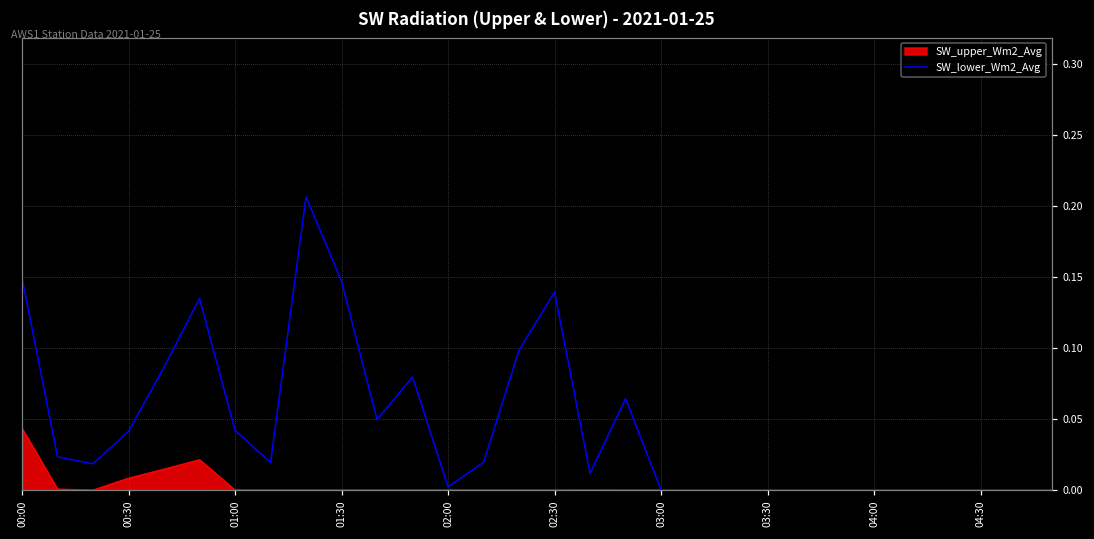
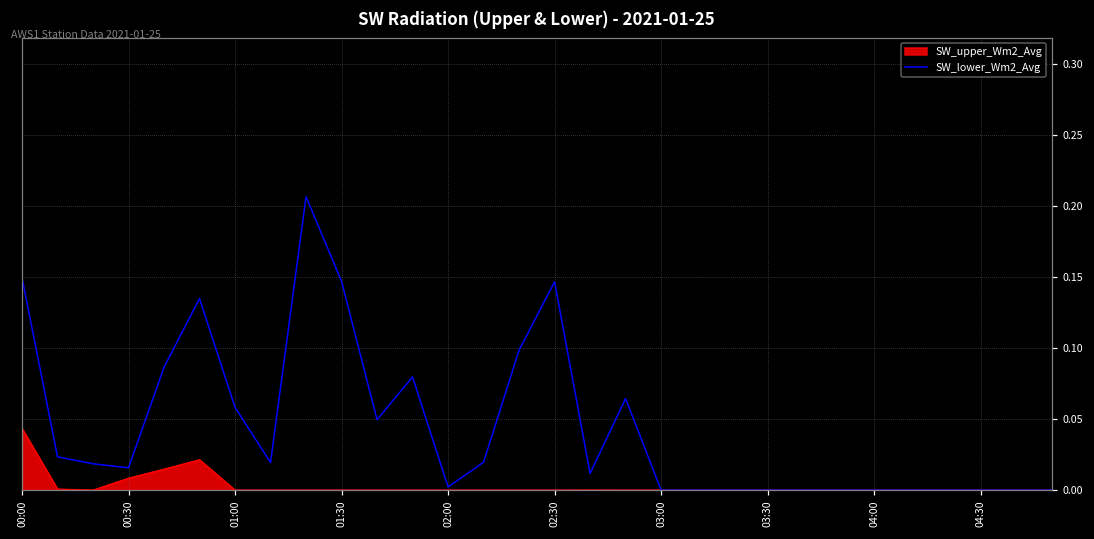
SW_lower_Wm2_Avg, 00:30: 0.041 -> 0.016
SW_lower_Wm2_Avg, 01:00: 0.042 -> 0.058
SW_lower_Wm2_Avg, 02:30: 0.139 -> 0.146
